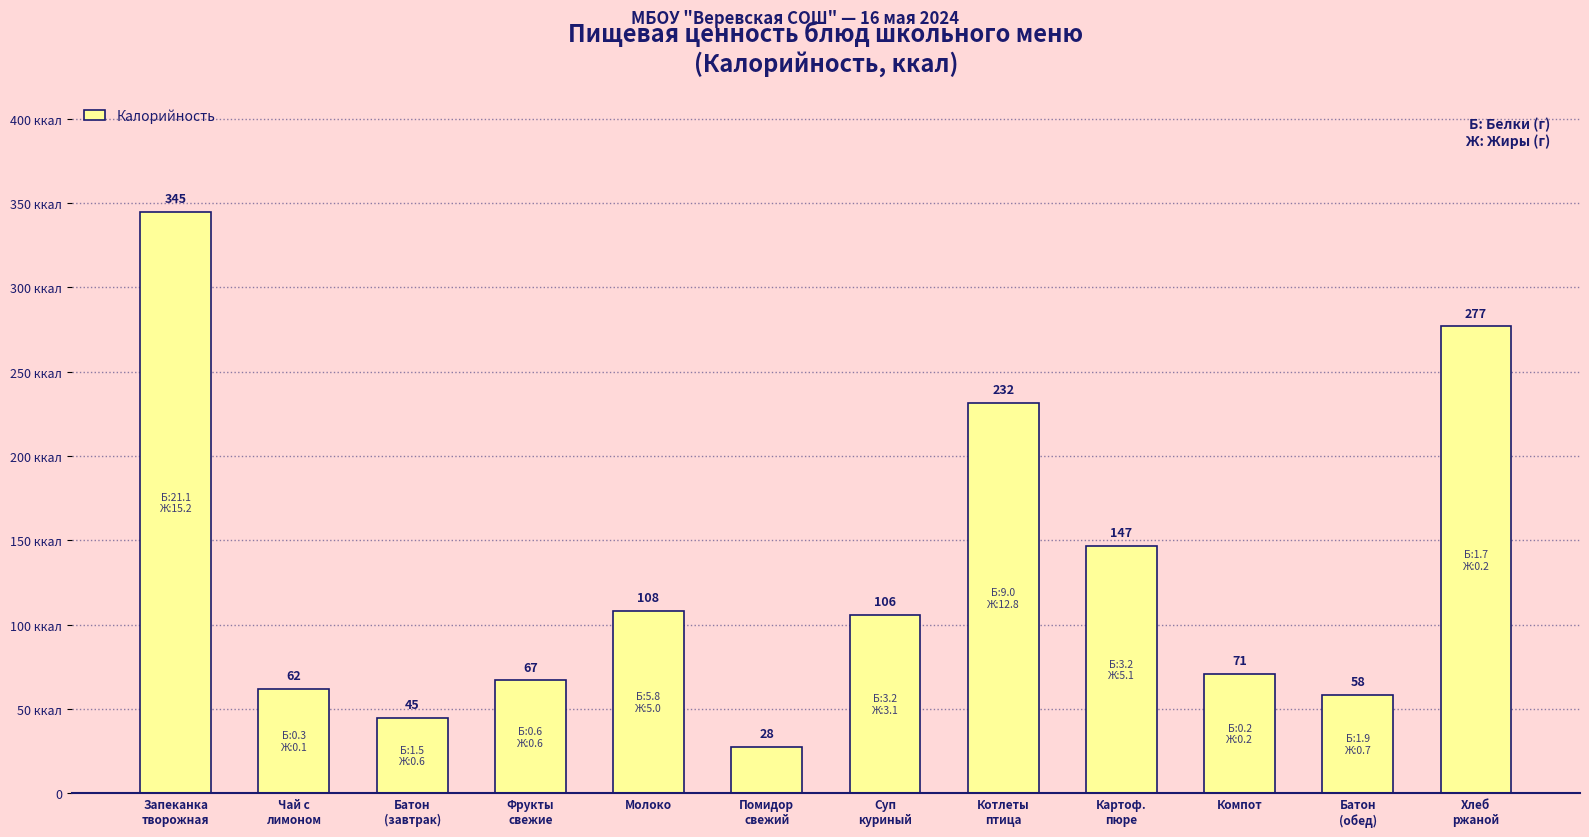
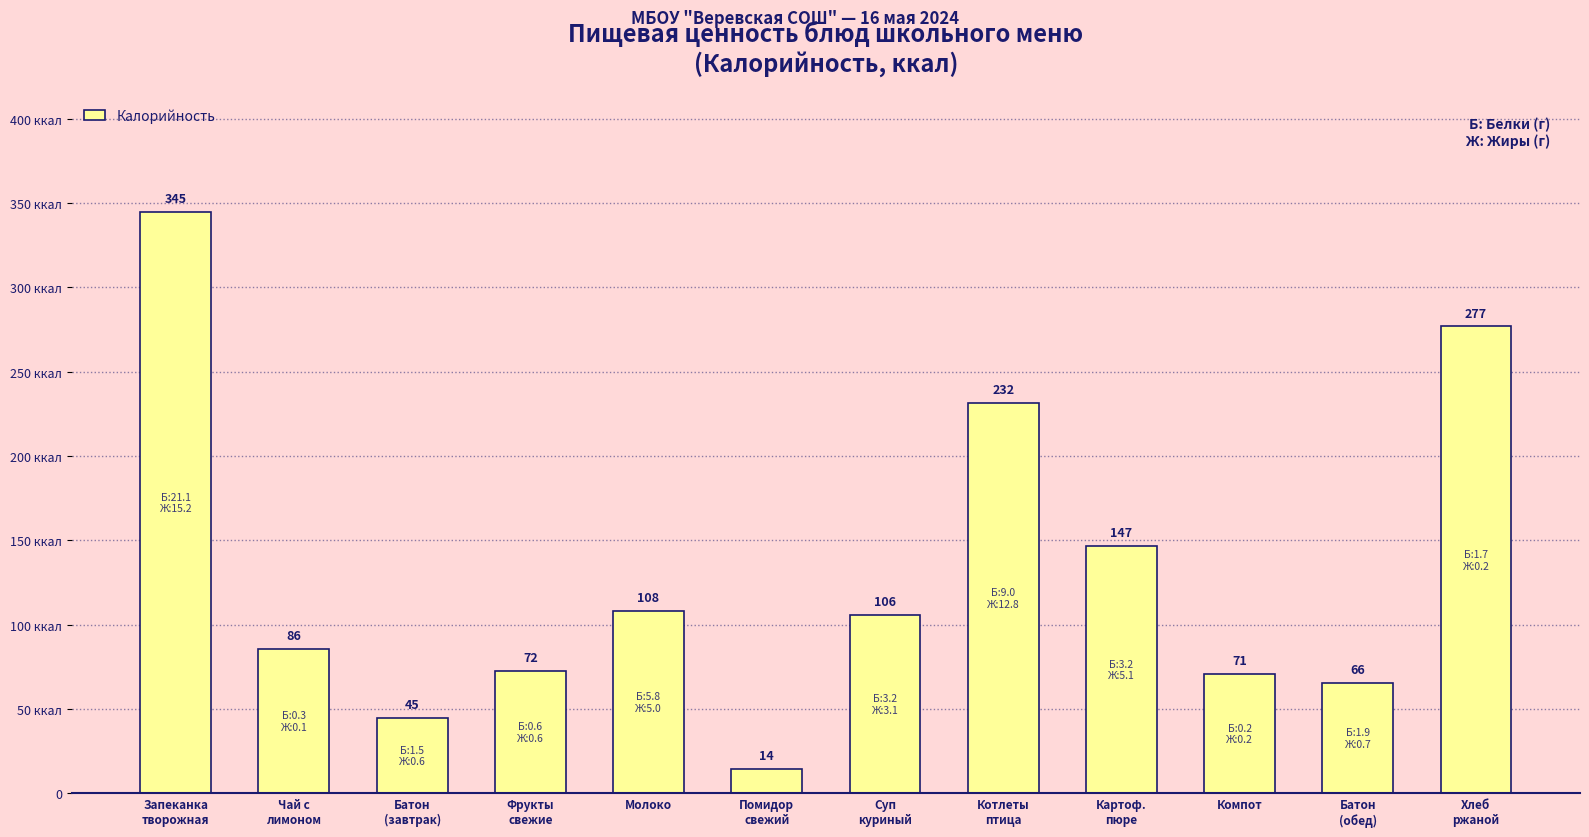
Чай с лимоном: 62 -> 86
Фрукты свежие: 67 -> 72
Помидор свежий: 28 -> 14
Батон (обед): 58 -> 66
